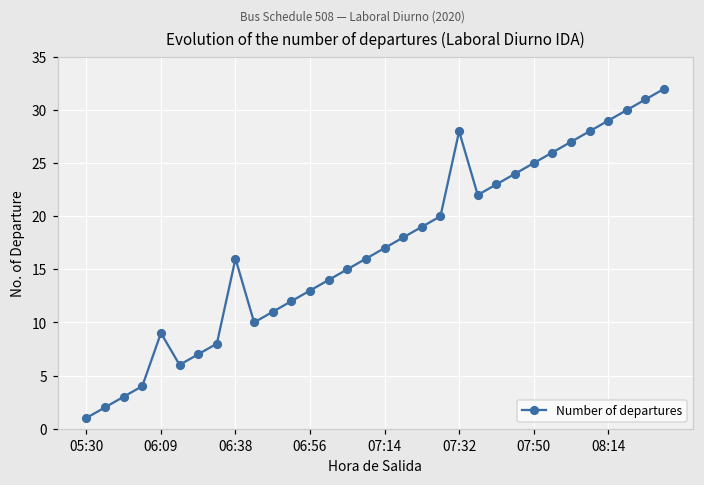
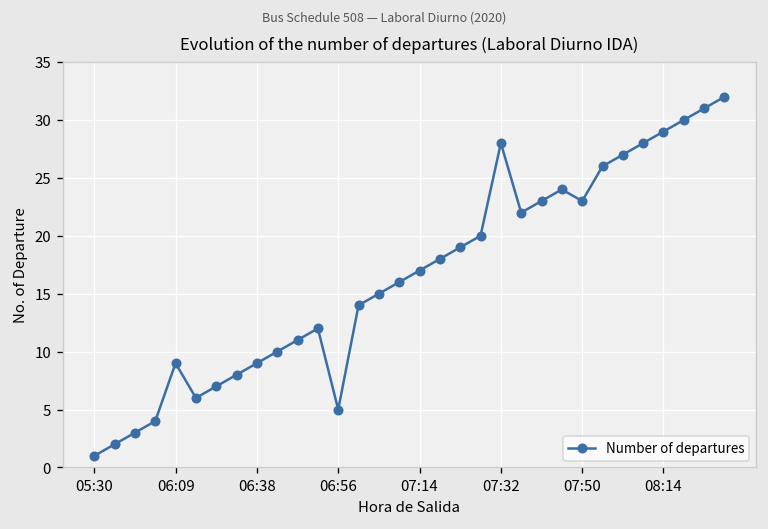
06:38: 16 -> 9
06:56: 13 -> 5
07:50: 25 -> 23
